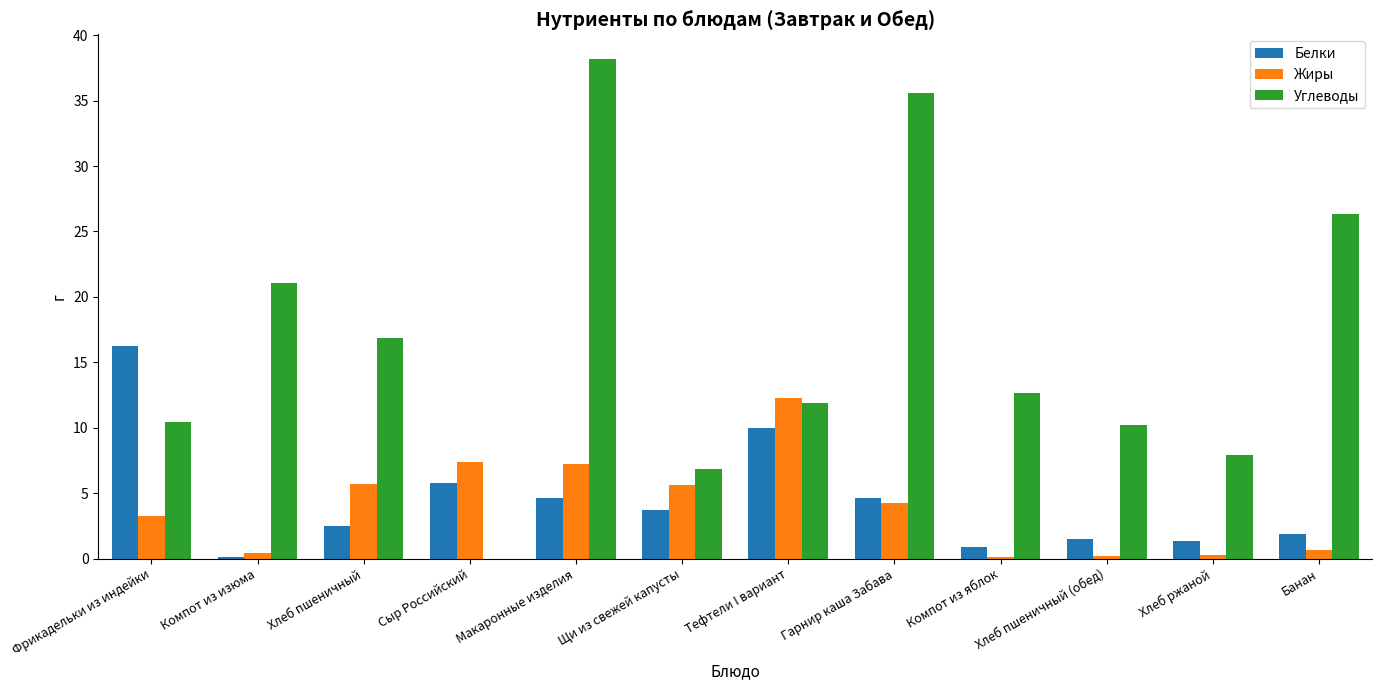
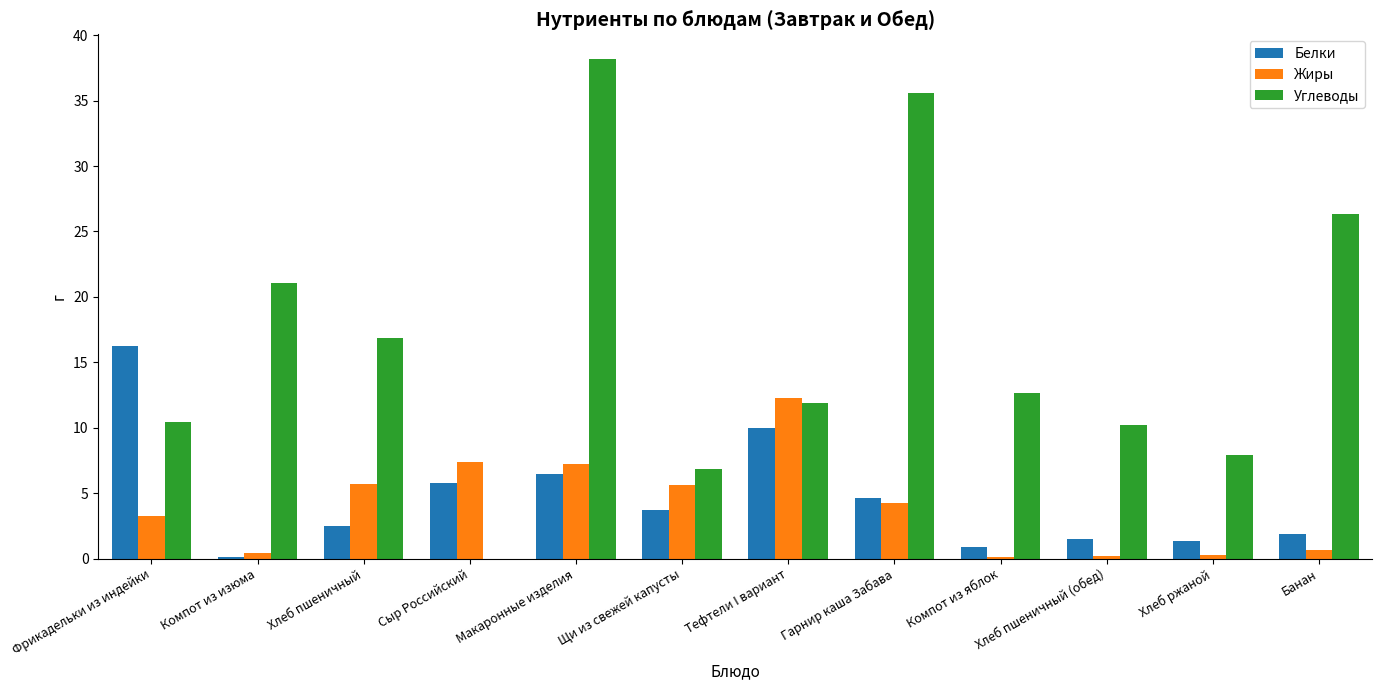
Белки, Макаронные изделия: 4.6 -> 6.5
